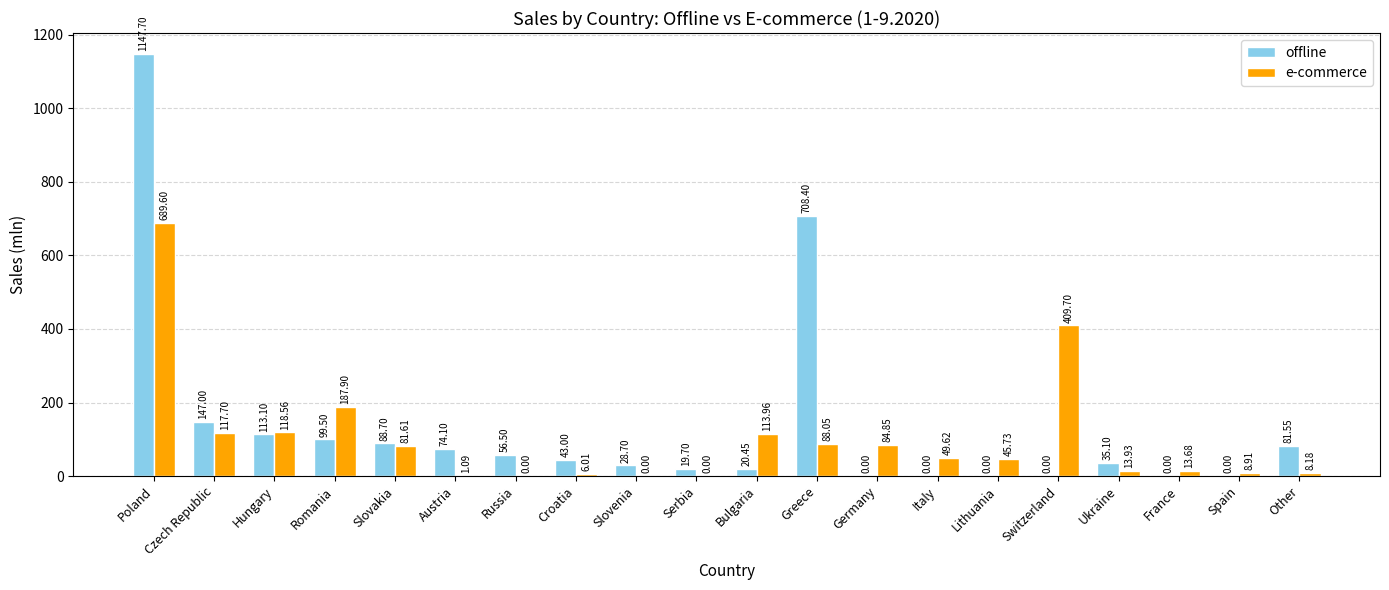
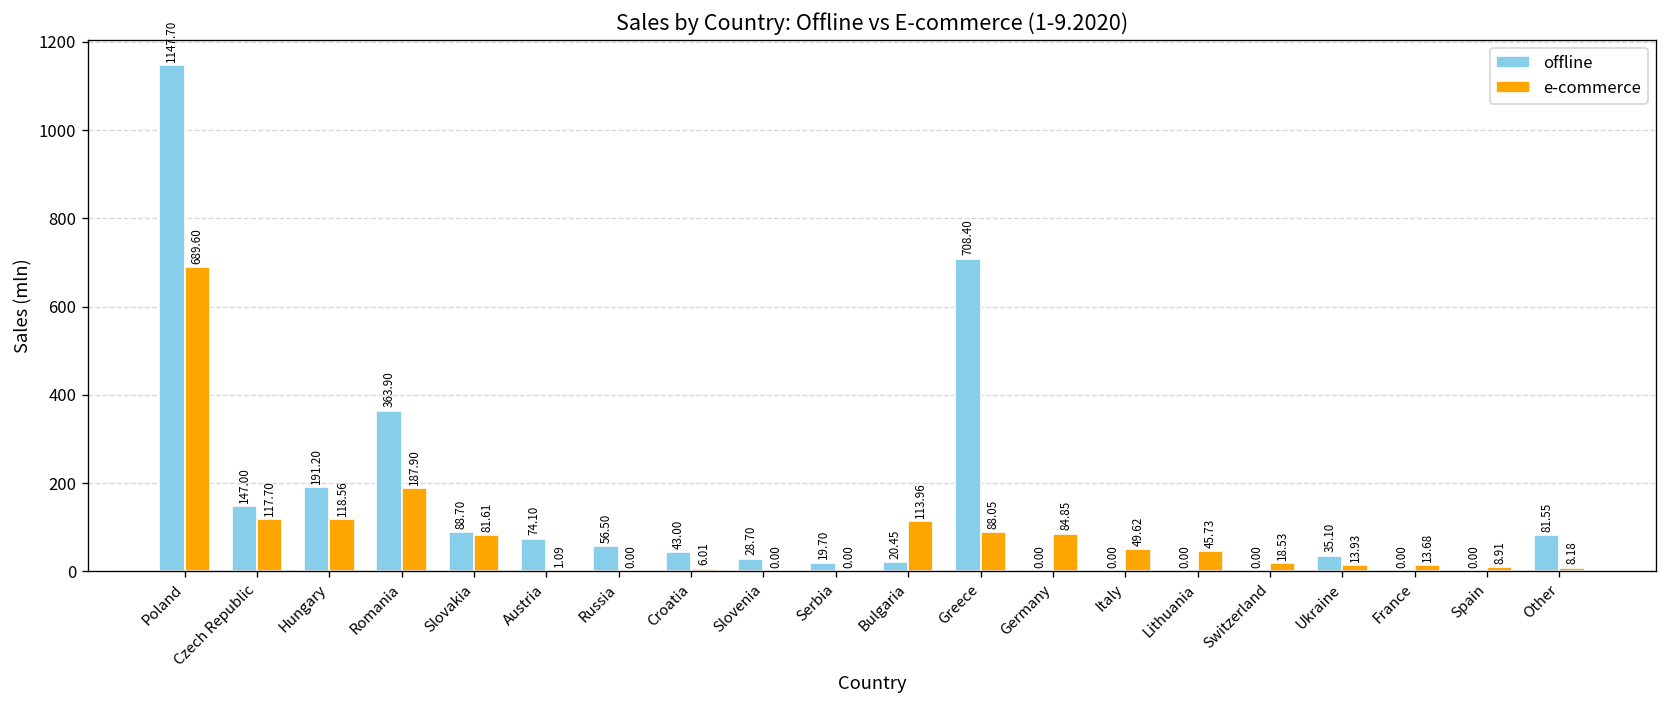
offline, Hungary: 113.10 -> 191.20
offline, Romania: 99.50 -> 363.90
e-commerce, Switzerland: 409.70 -> 18.53
